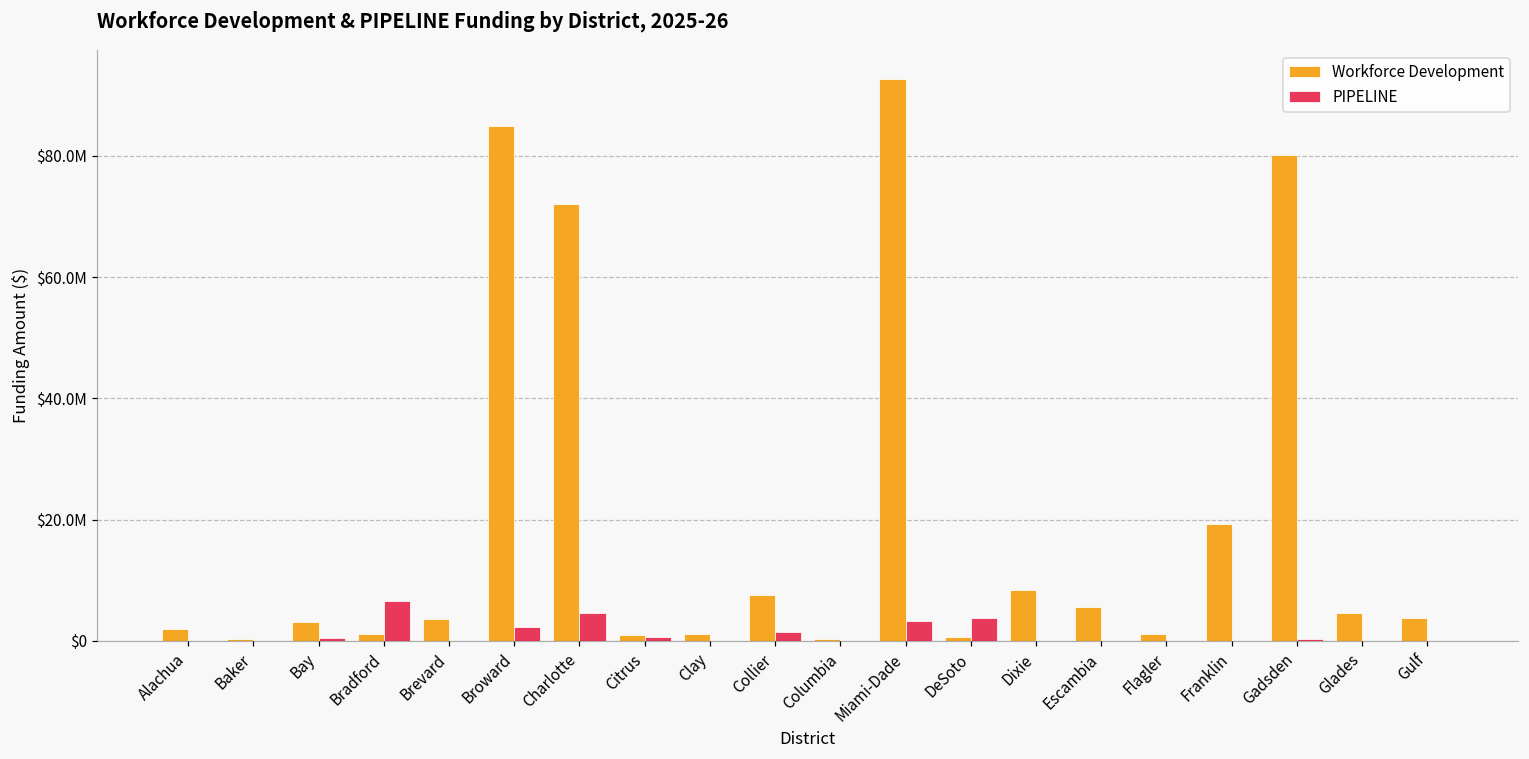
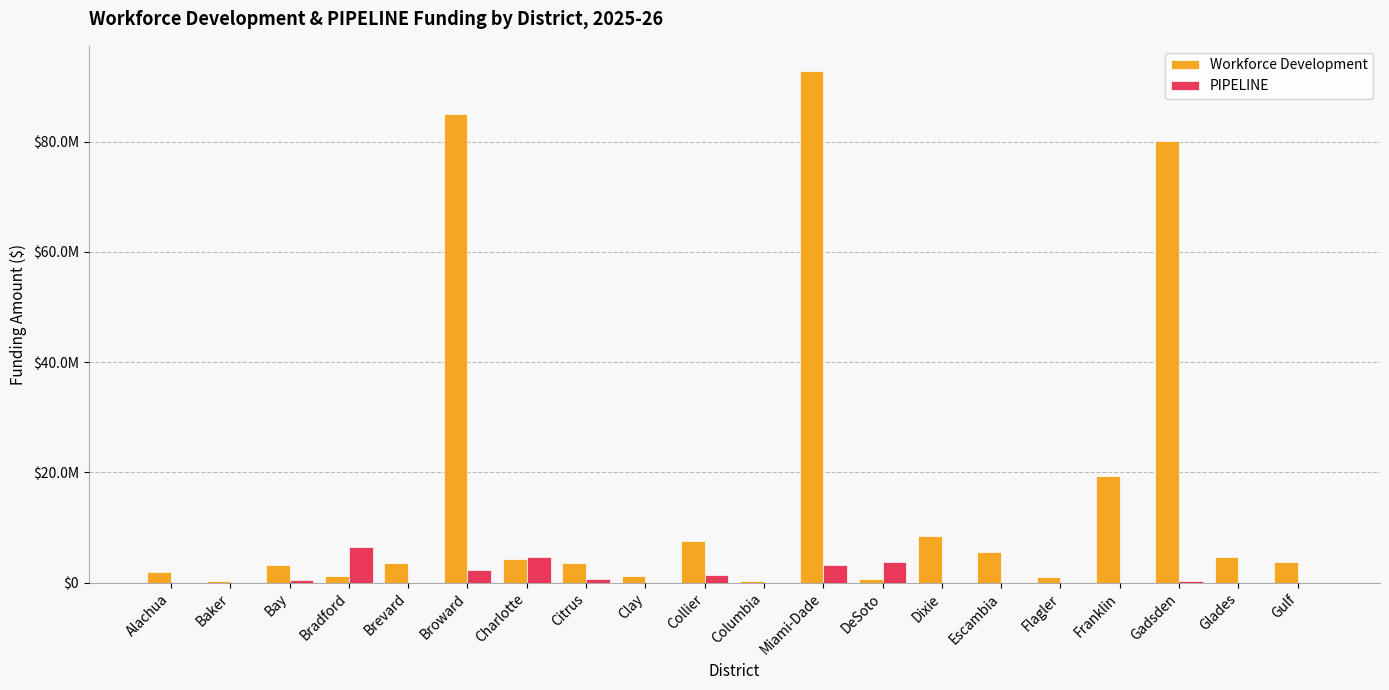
Workforce Development, Charlotte: $72000000 -> $4000000
Workforce Development, Citrus: $1000000 -> $4000000
